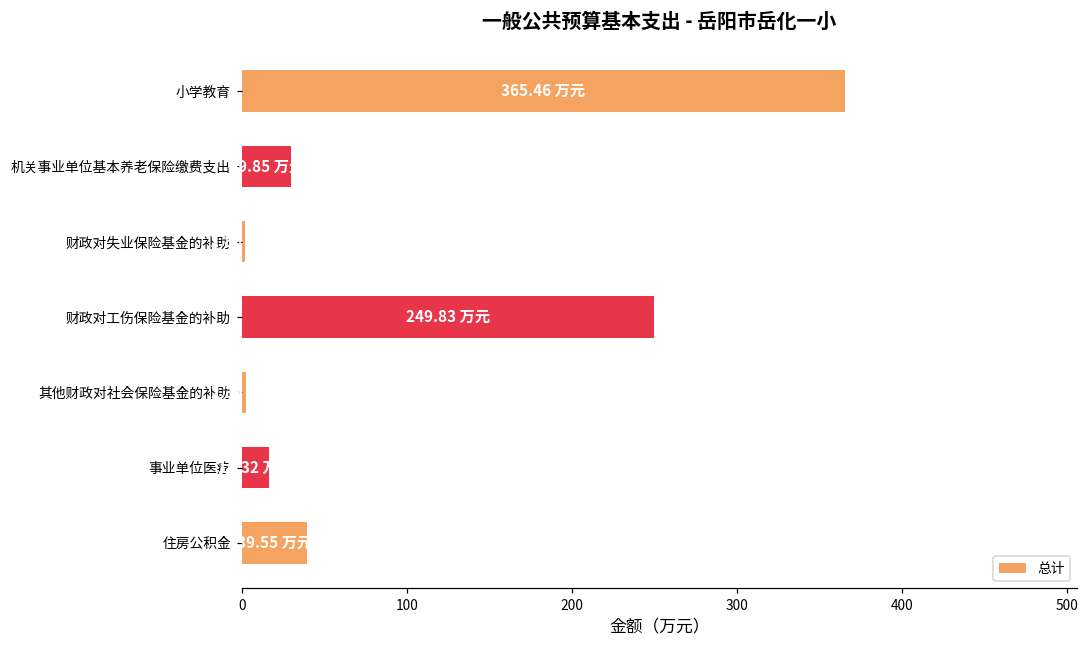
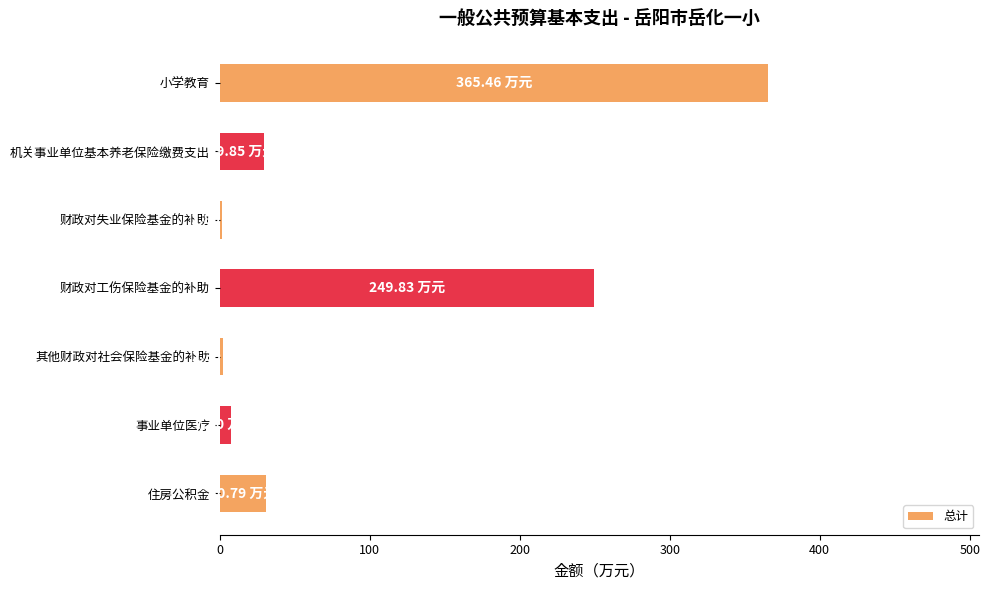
事业单位医疗: 16 -> 7
住房公积金: 39.55 -> 30.79
